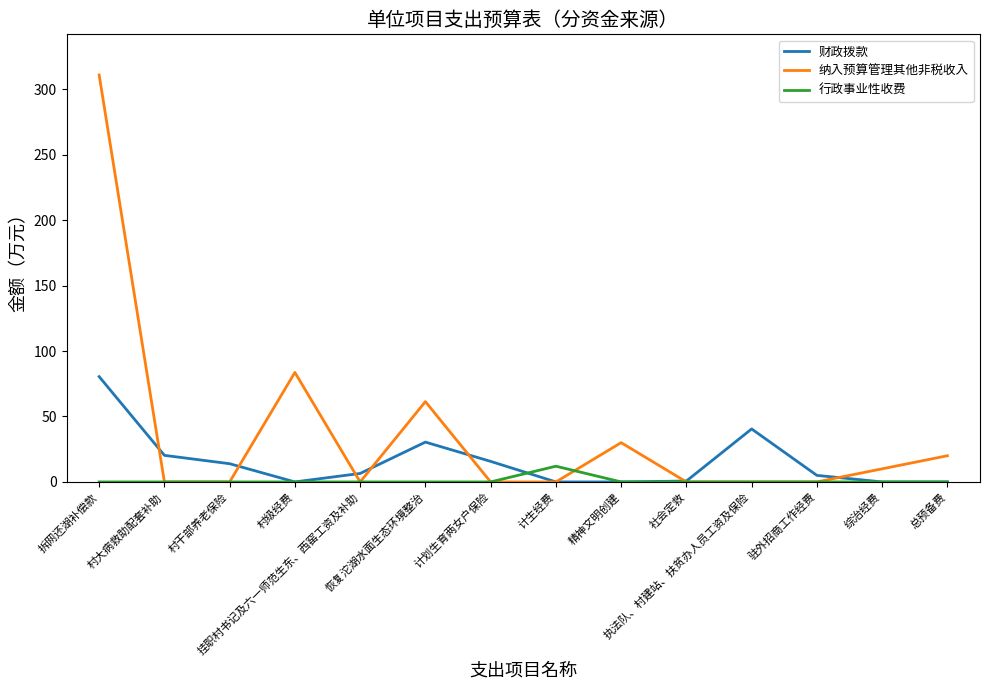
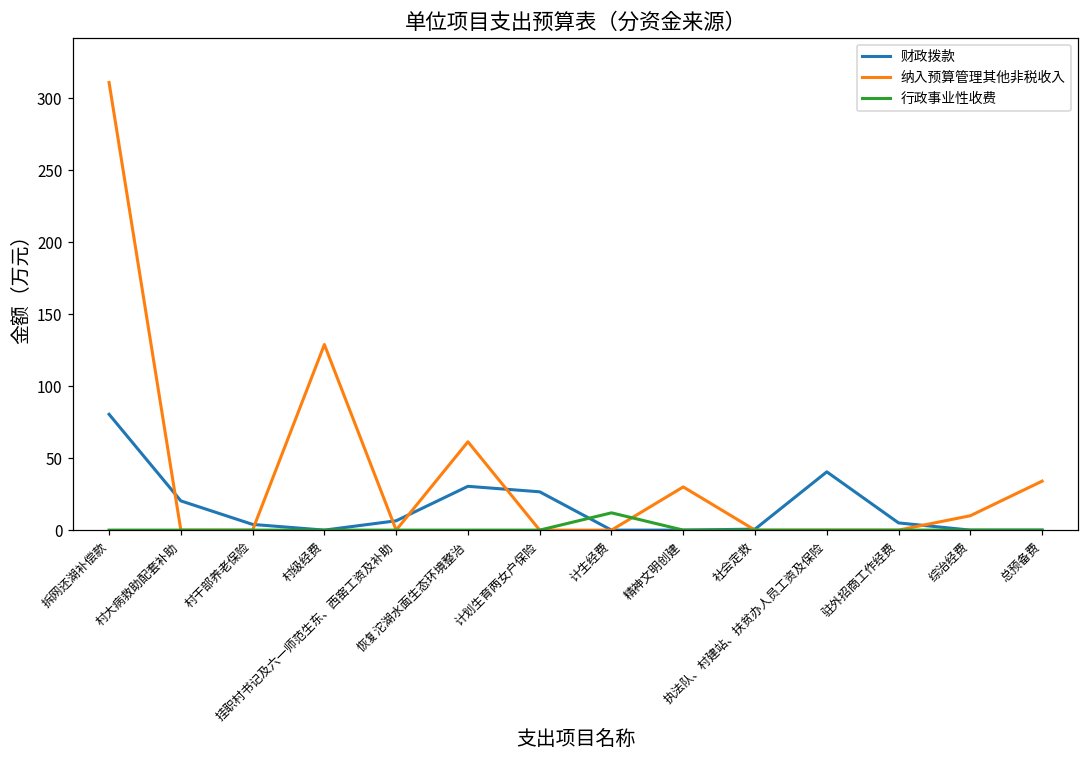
财政拨款, 村干部养老保险: 14 -> 4
纳入预算管理其他非税收入, 村级经费: 84 -> 129
财政拨款, 计划生育两女户保险: 16 -> 27
纳入预算管理其他非税收入, 总预备费: 20 -> 34
